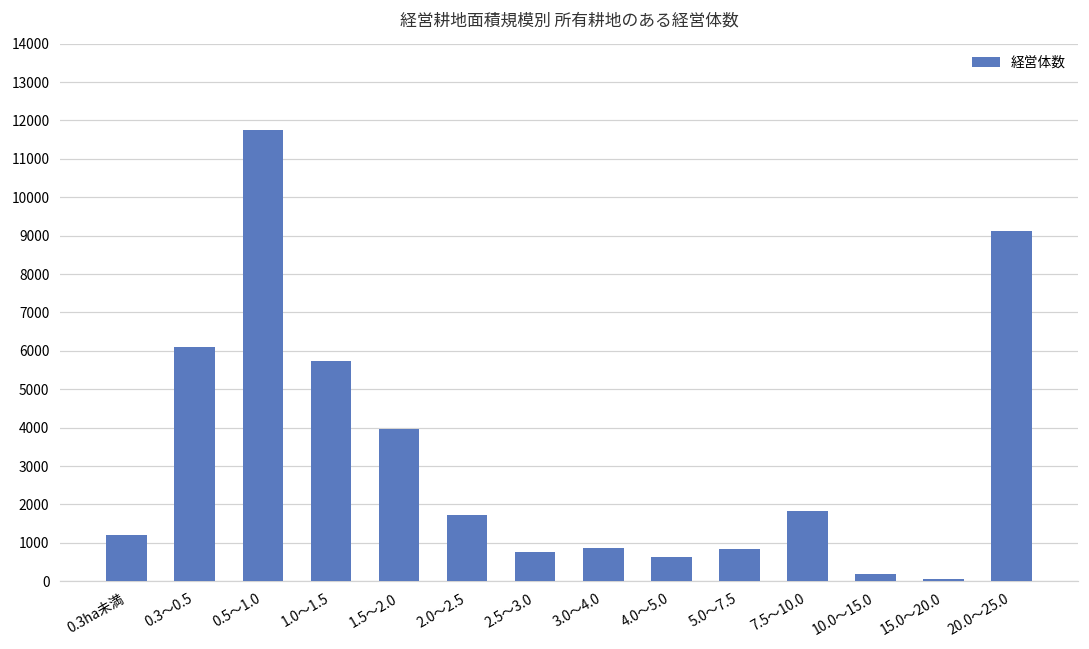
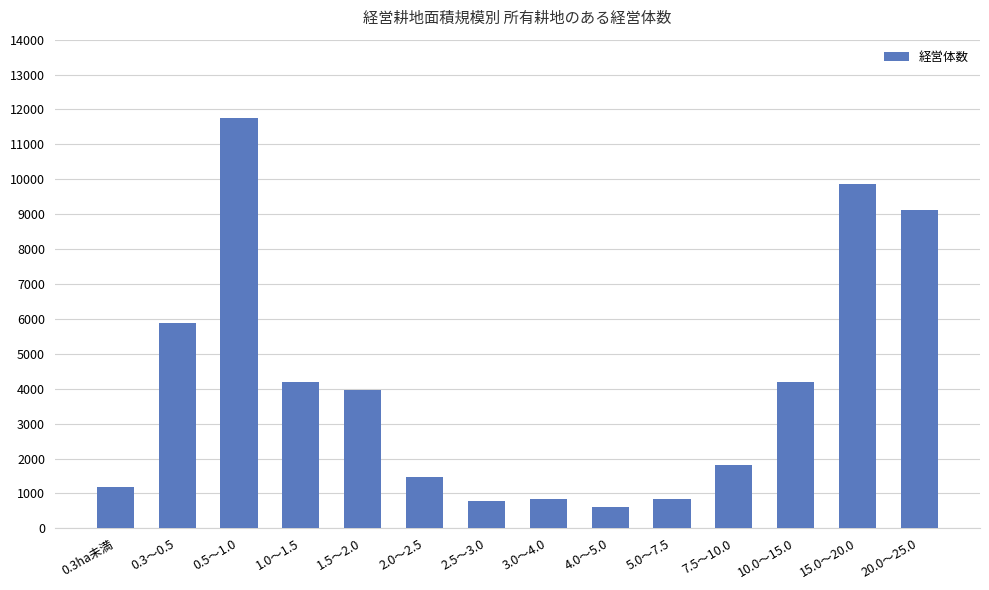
0.3～0.5: 6100 -> 5900
1.0～1.5: 5700 -> 4200
2.0～2.5: 1700 -> 1500
10.0～15.0: 200 -> 4200
15.0～20.0: 100 -> 9900
